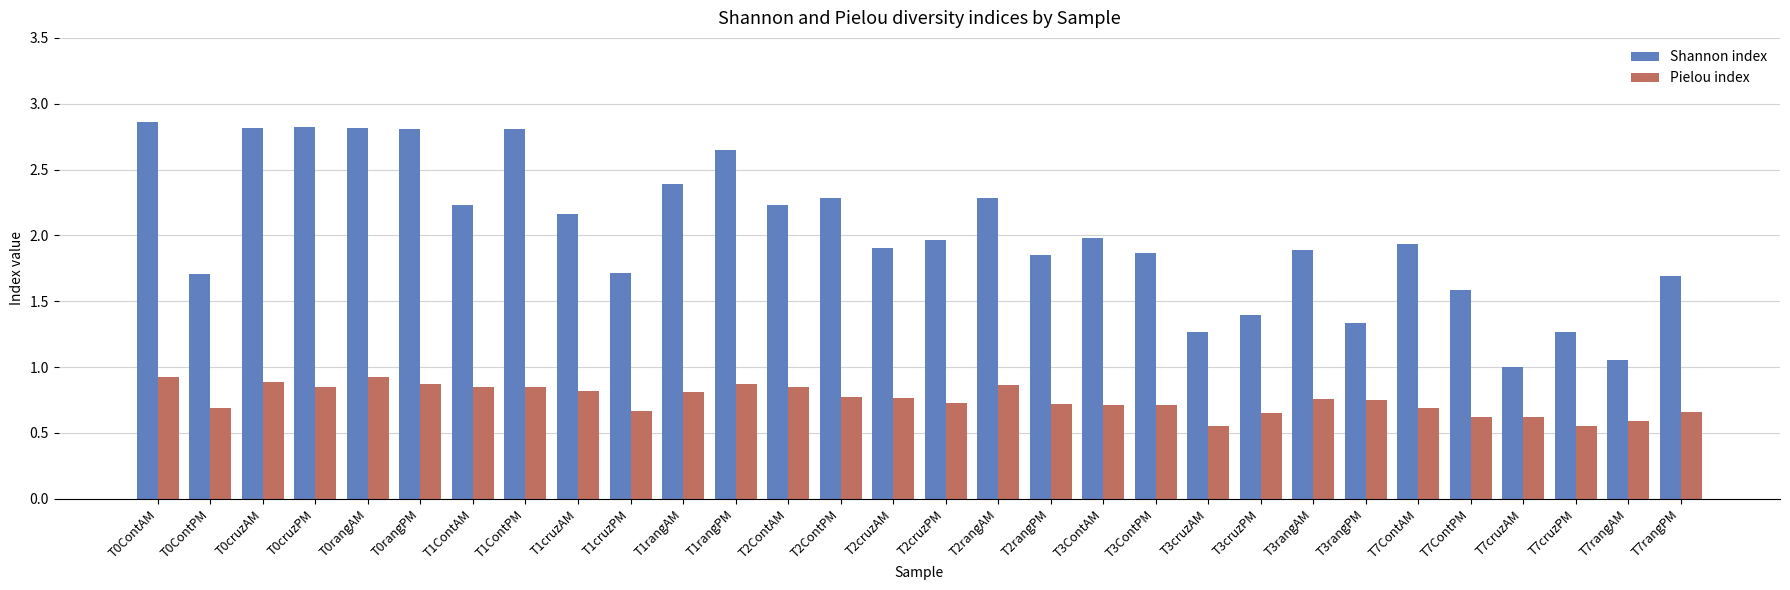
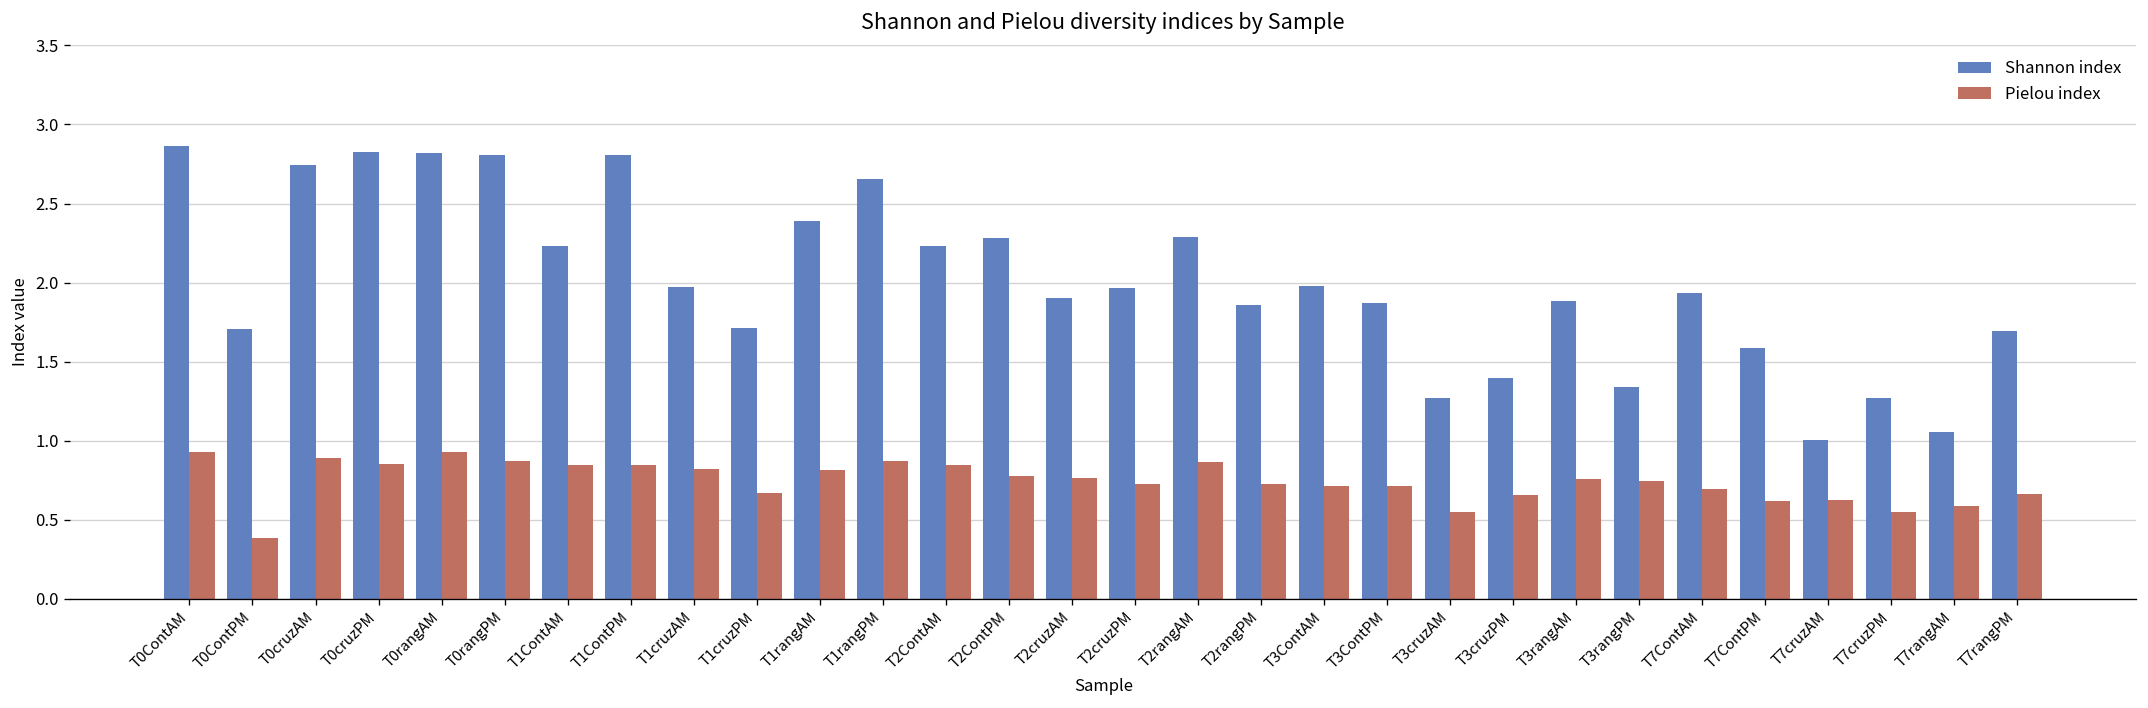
Pielou index, T0ContPM: 0.69 -> 0.38
Shannon index, T0cruzAM: 2.81 -> 2.74
Shannon index, T1cruzAM: 2.16 -> 1.97
